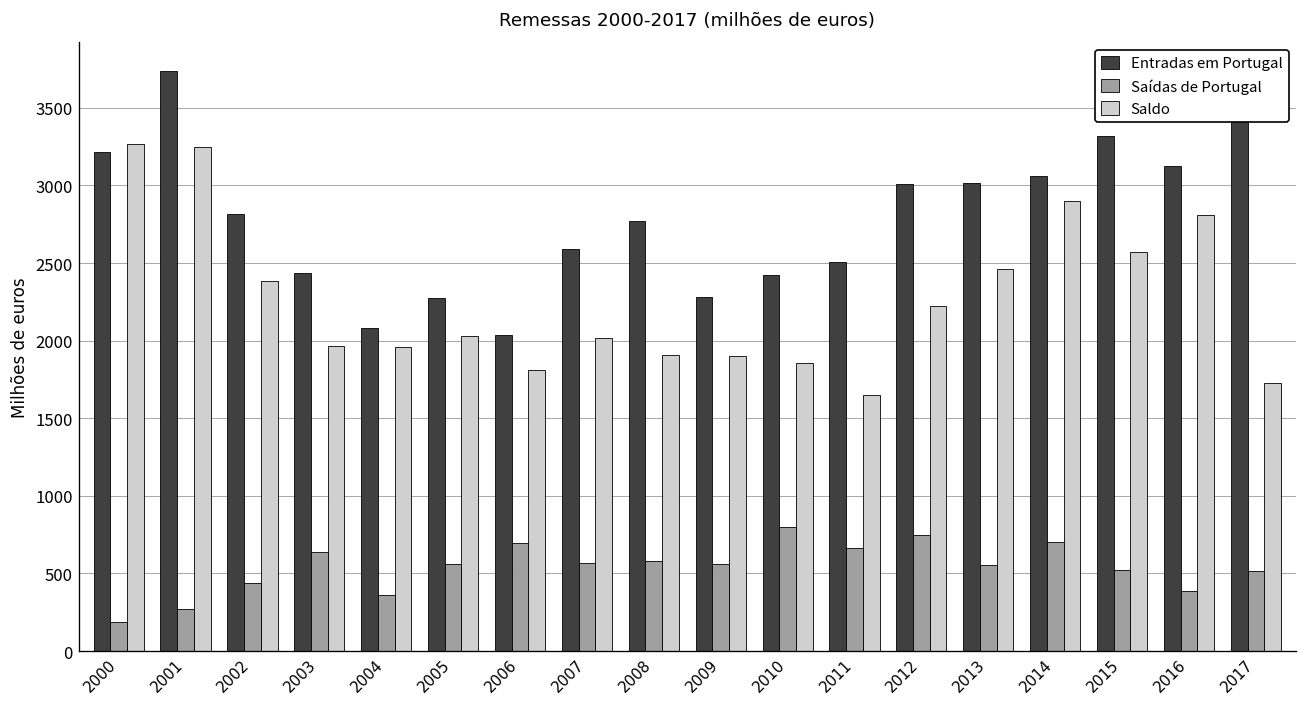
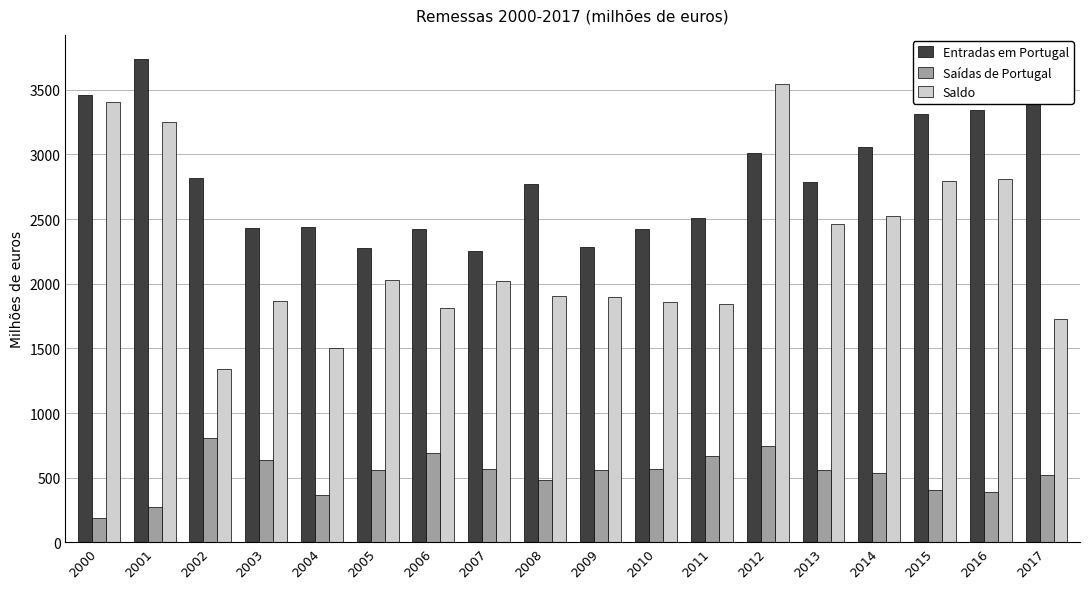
Entradas em Portugal, 2000: 3220 -> 3460
Saldo, 2000: 3270 -> 3400
Saídas de Portugal, 2002: 440 -> 810
Saldo, 2002: 2380 -> 1340
Saldo, 2003: 1970 -> 1860
Entradas em Portugal, 2004: 2080 -> 2440
Saldo, 2004: 1960 -> 1500
Entradas em Portugal, 2006: 2040 -> 2420
Entradas em Portugal, 2007: 2590 -> 2260
Saídas de Portugal, 2008: 580 -> 480
Saídas de Portugal, 2010: 800 -> 570
Saldo, 2011: 1650 -> 1840
Saldo, 2012: 2220 -> 3540
Entradas em Portugal, 2013: 3020 -> 2780
Saídas de Portugal, 2014: 700 -> 530
Saldo, 2014: 2900 -> 2530
Saídas de Portugal, 2015: 520 -> 410
Saldo, 2015: 2570 -> 2790
Entradas em Portugal, 2016: 3120 -> 3340
